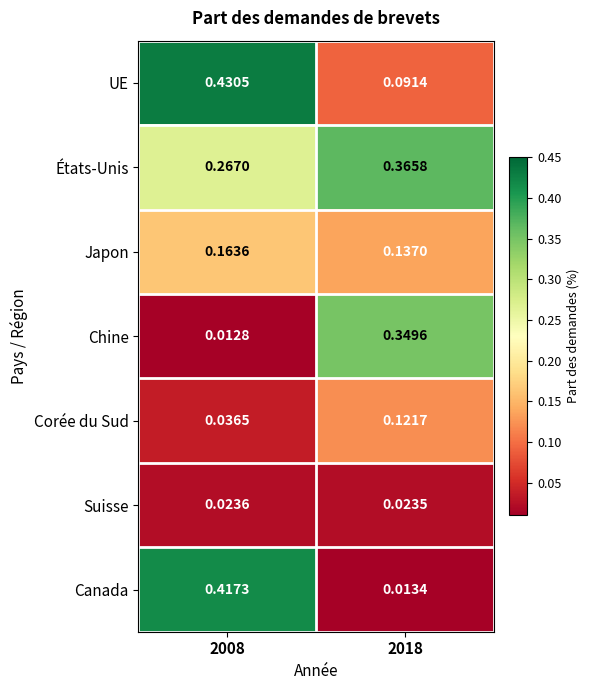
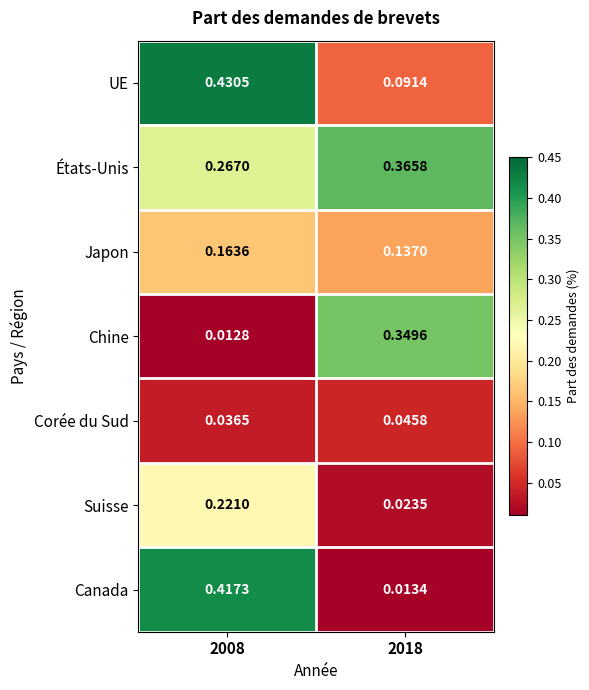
Corée du Sud, 2018: 0.1217 -> 0.0458
Suisse, 2008: 0.0236 -> 0.2210
